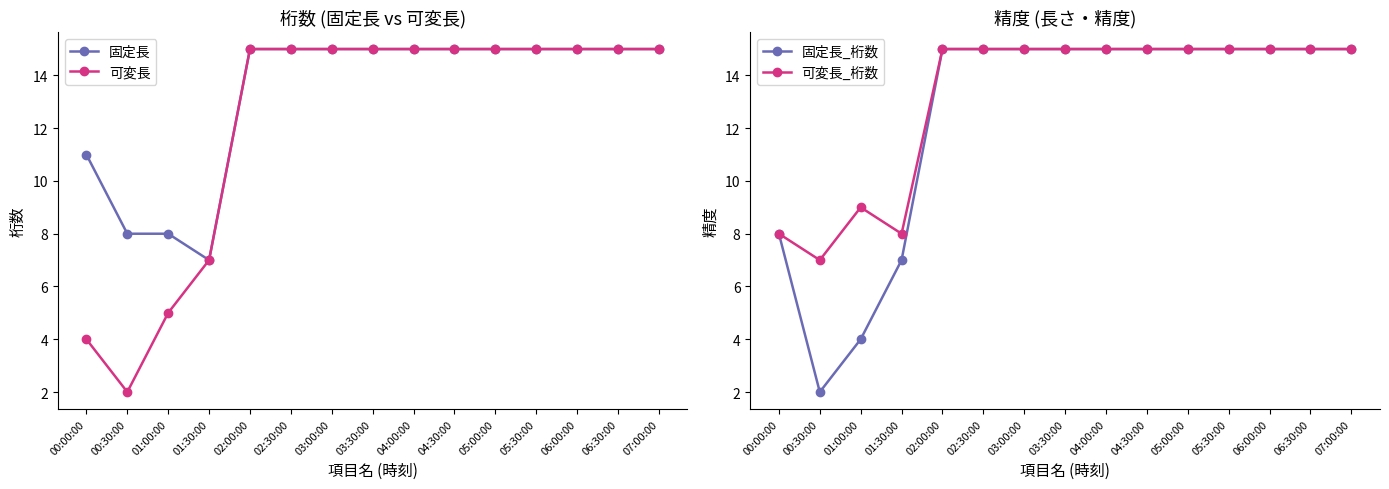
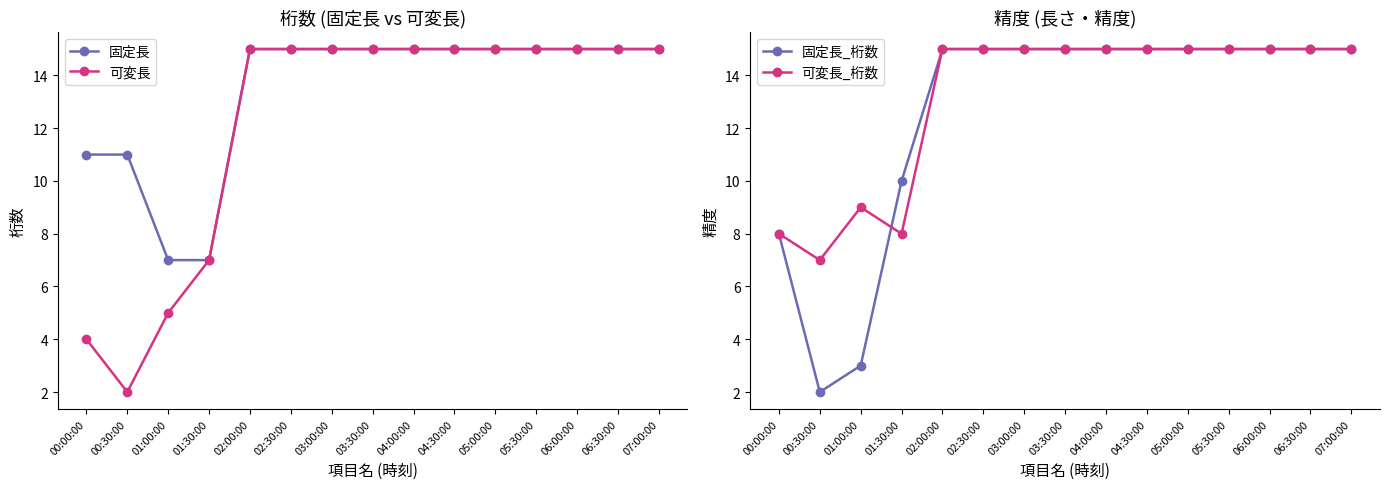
桁数 (固定長 vs 可変長), 固定長, 00:30:00: 8 -> 11
桁数 (固定長 vs 可変長), 固定長, 01:00:00: 8 -> 7
精度 (長さ・精度), 固定長_桁数, 01:00:00: 4 -> 3
精度 (長さ・精度), 固定長_桁数, 01:30:00: 7 -> 10
